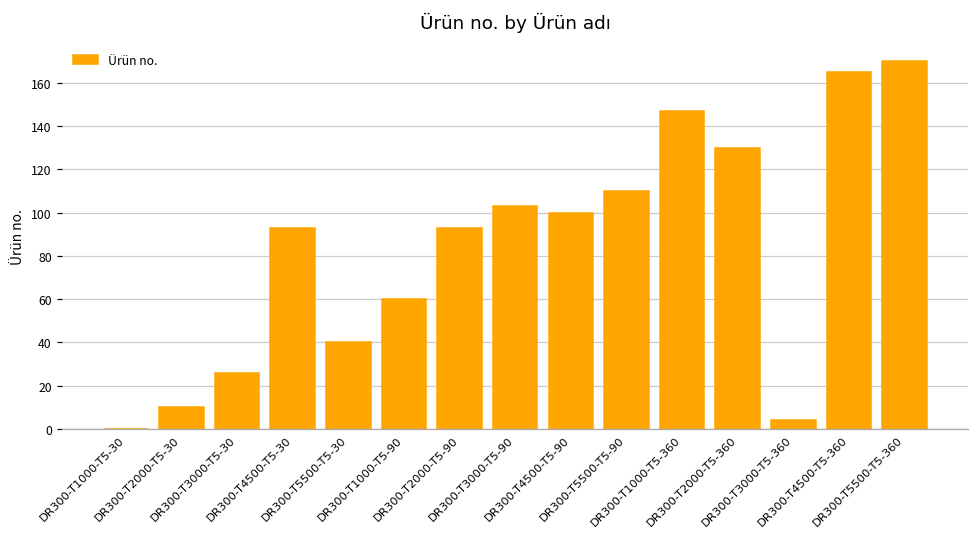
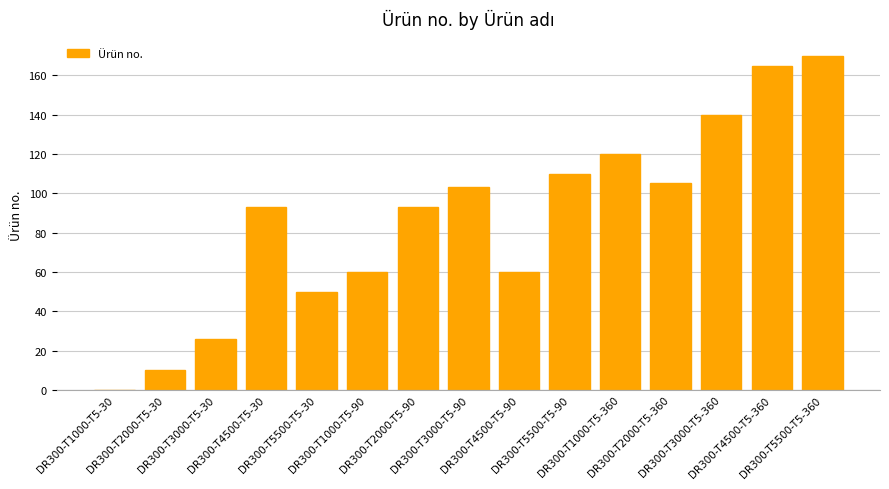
DR300-T5500-T5-30: 40 -> 50
DR300-T4500-T5-90: 100 -> 60
DR300-T1000-T5-360: 147 -> 120
DR300-T2000-T5-360: 130 -> 105
DR300-T3000-T5-360: 4 -> 140
